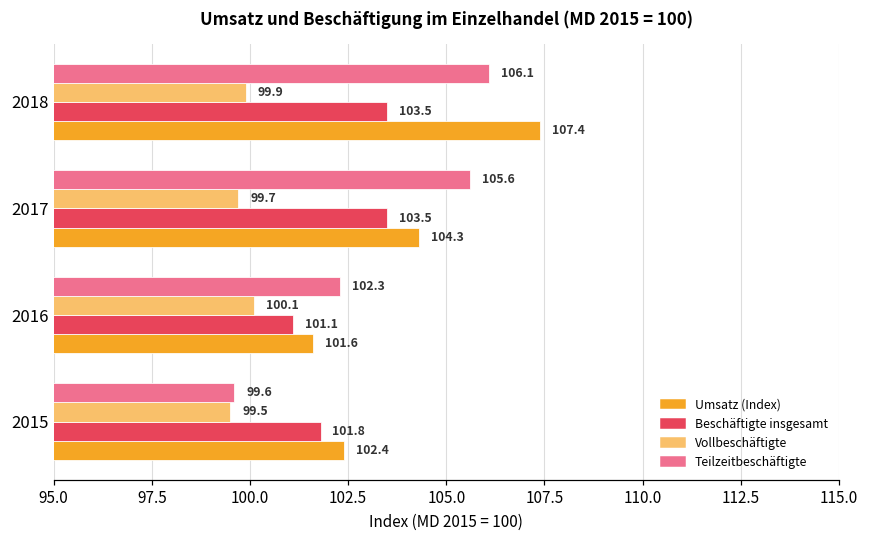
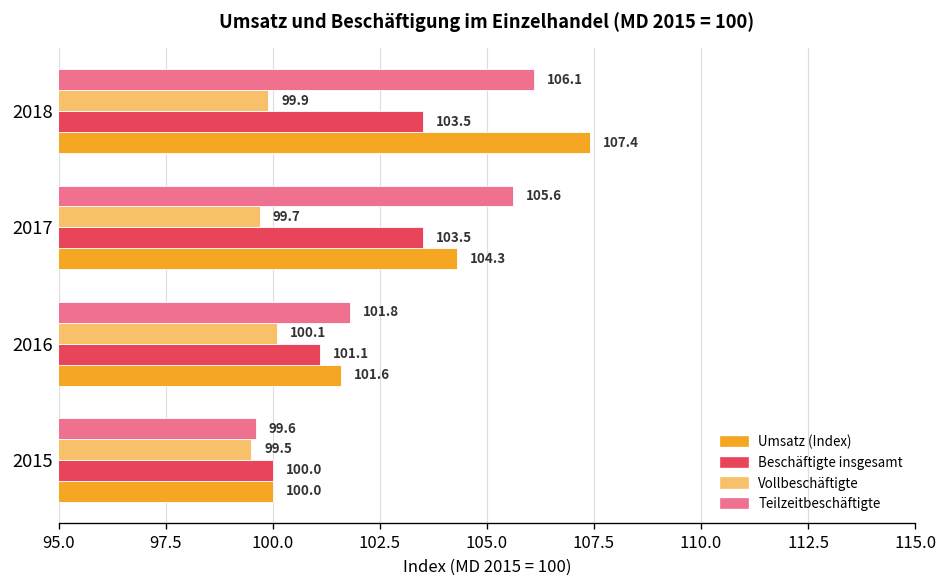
Teilzeitbeschäftigte, 2016: 102.3 -> 101.8
Beschäftigte insgesamt, 2015: 101.8 -> 100.0
Umsatz (Index), 2015: 102.4 -> 100.0
